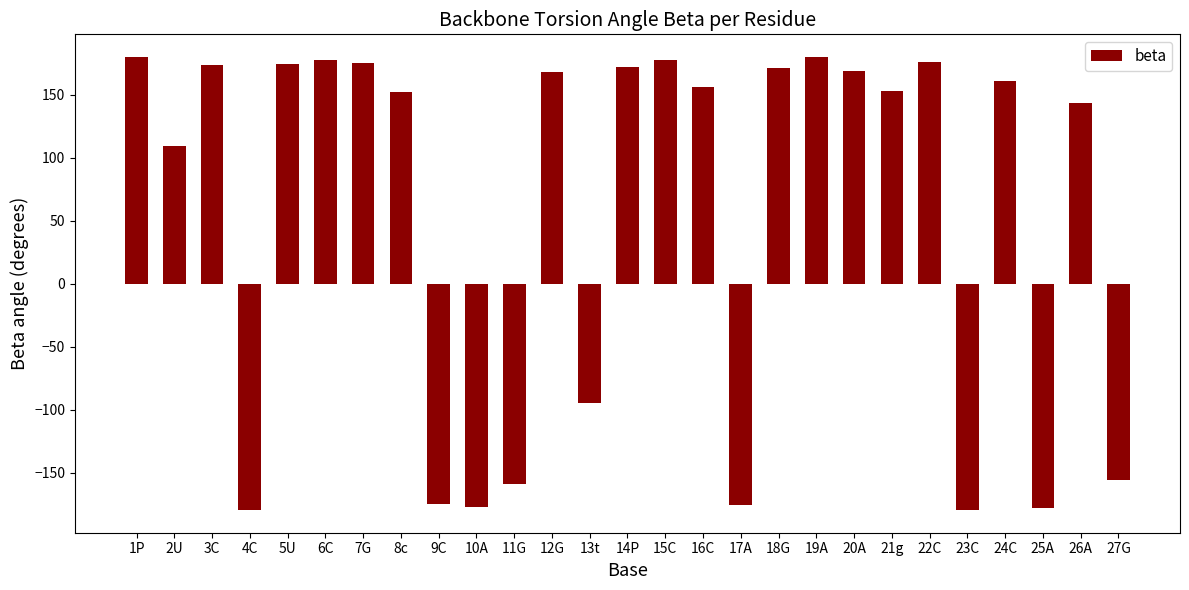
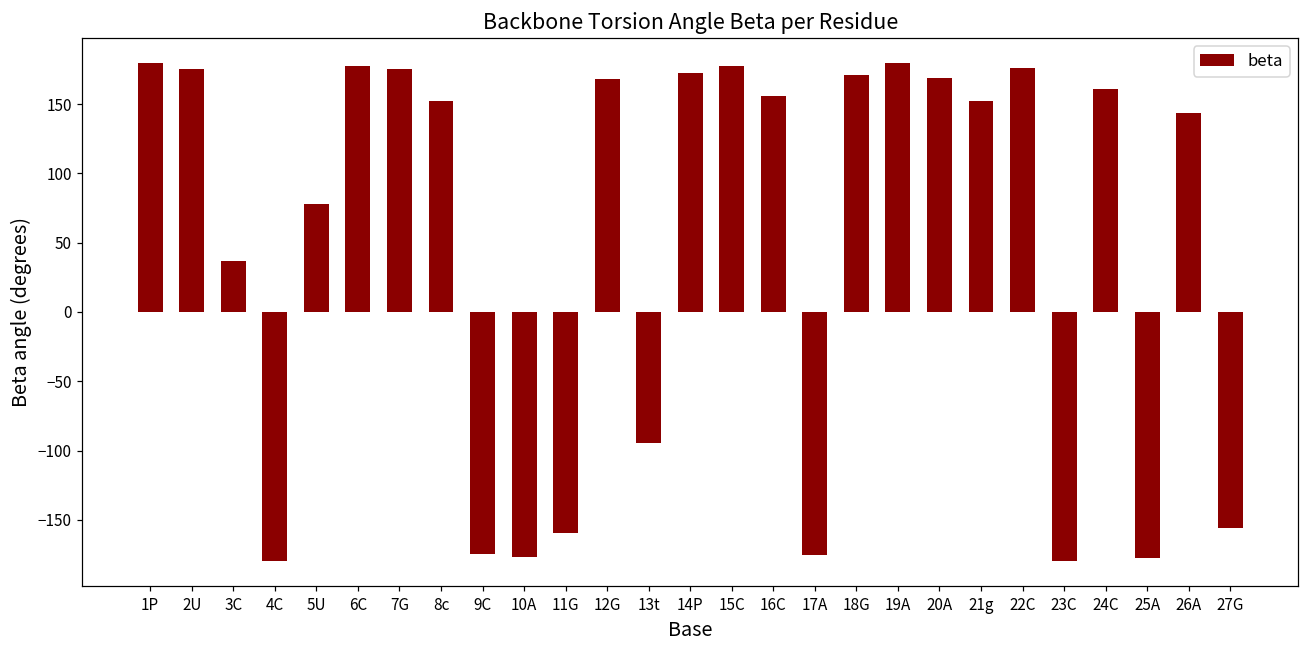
2U: 110 -> 176
3C: 174 -> 37
5U: 175 -> 78
